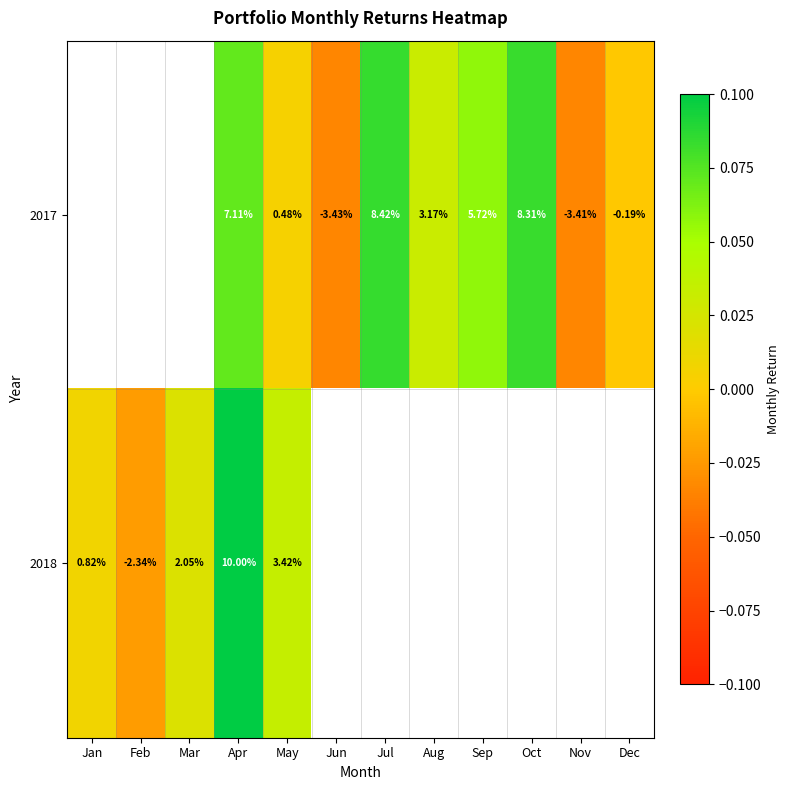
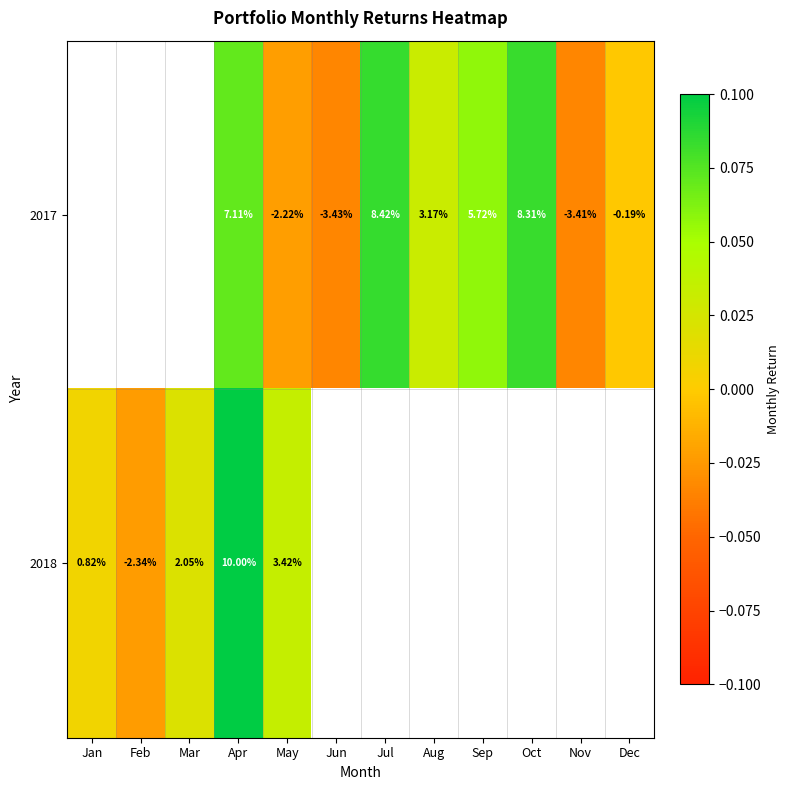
2017, May: 0.48% -> -2.22%
